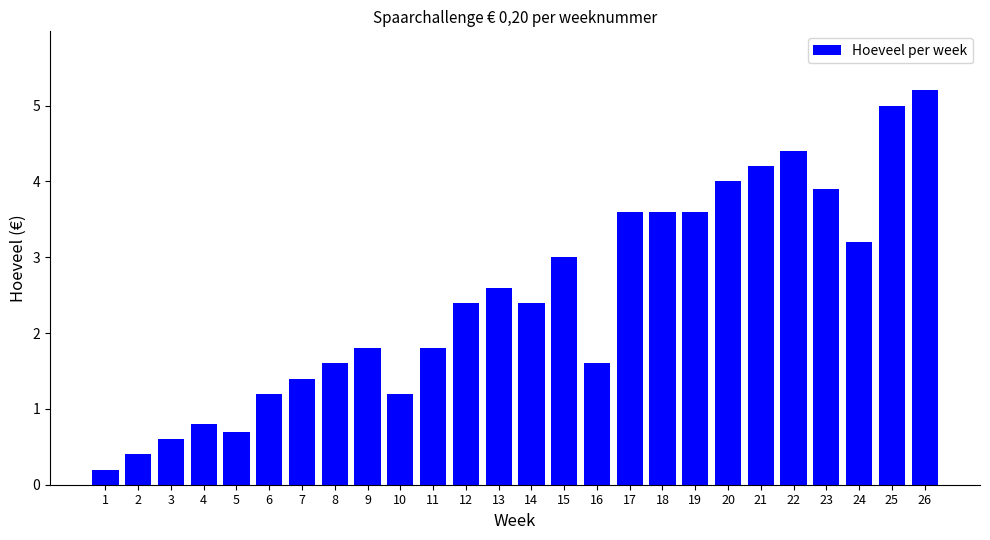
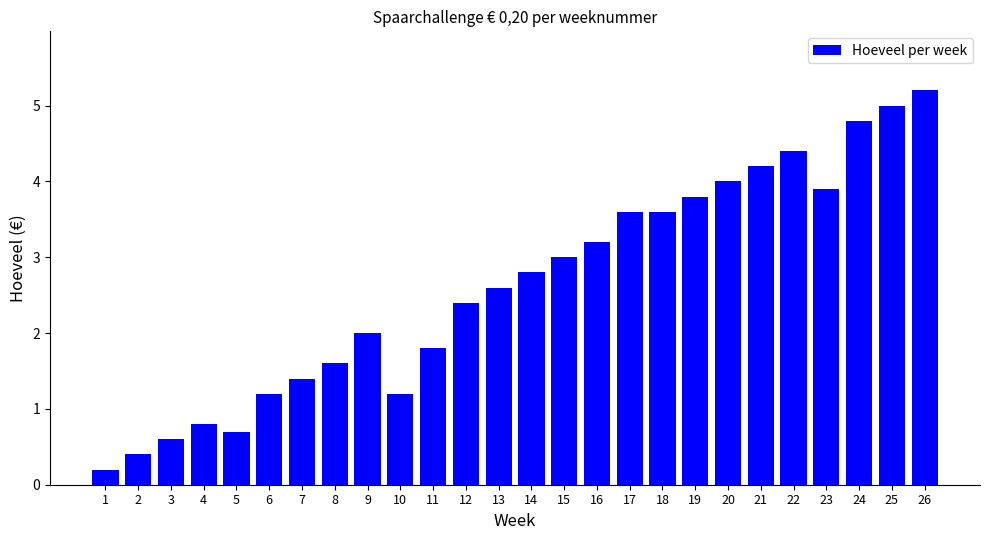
9: 1.8 -> 2.0
14: 2.4 -> 2.8
16: 1.6 -> 3.2
19: 3.6 -> 3.8
24: 3.2 -> 4.8
